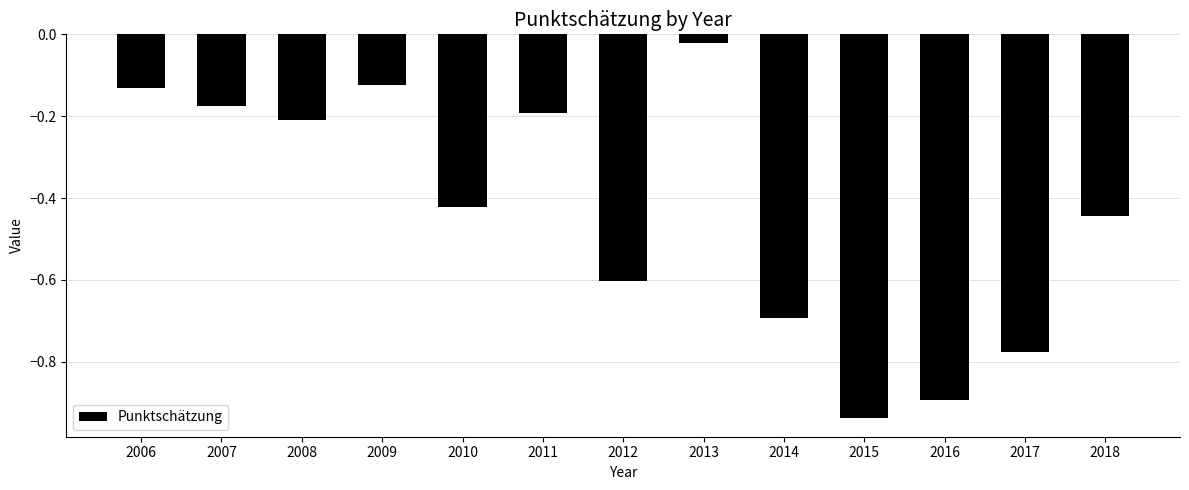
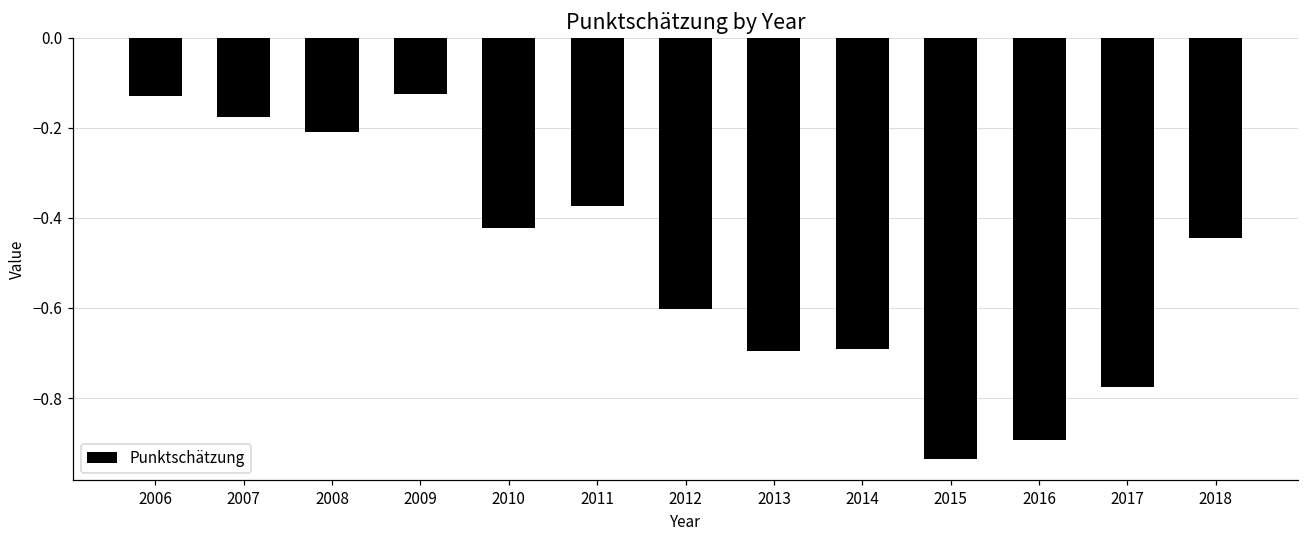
2011: -0.19 -> -0.37
2013: -0.02 -> -0.70
